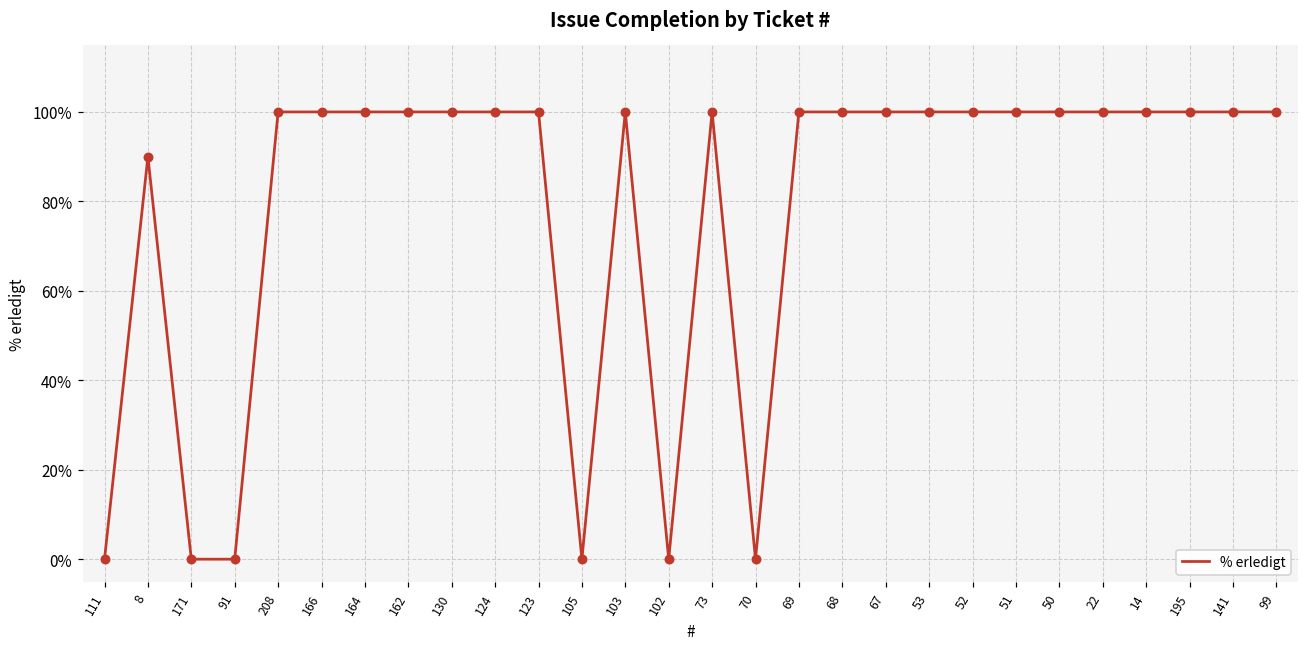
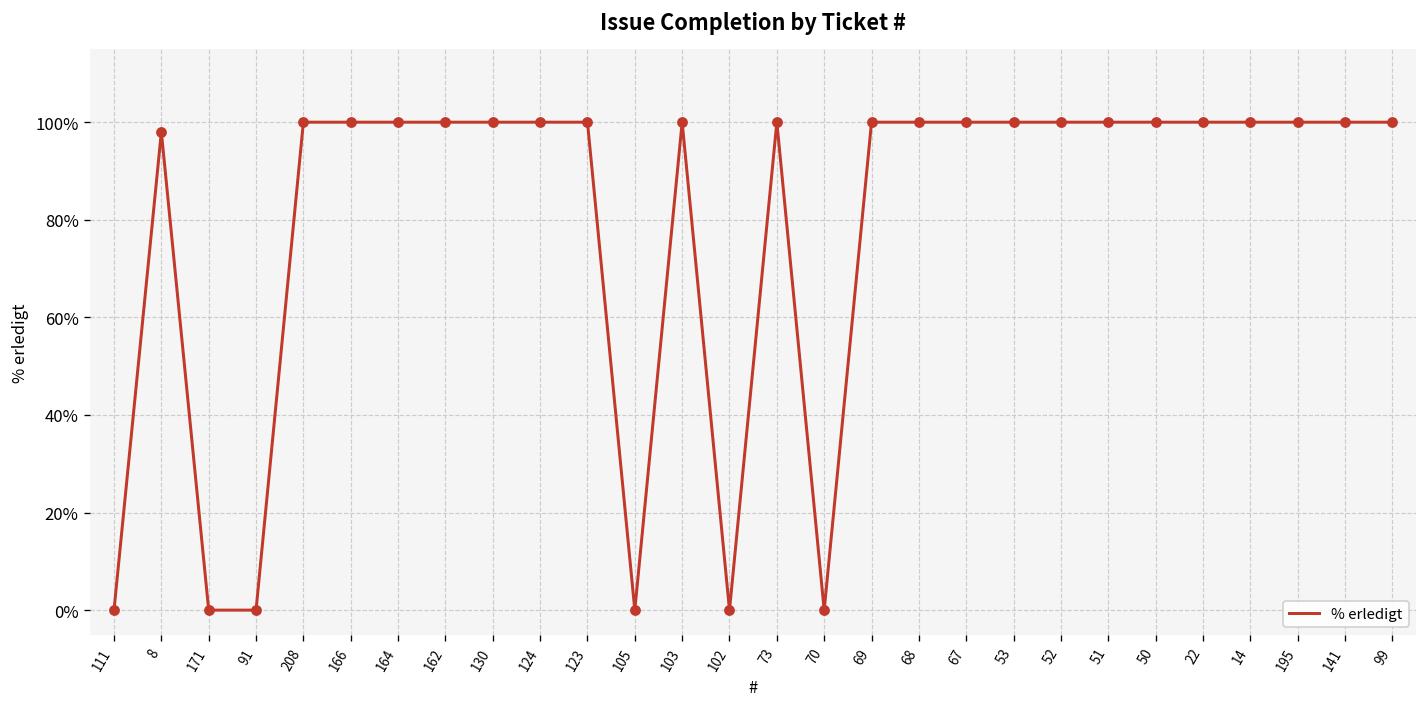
8: 90% -> 98%
